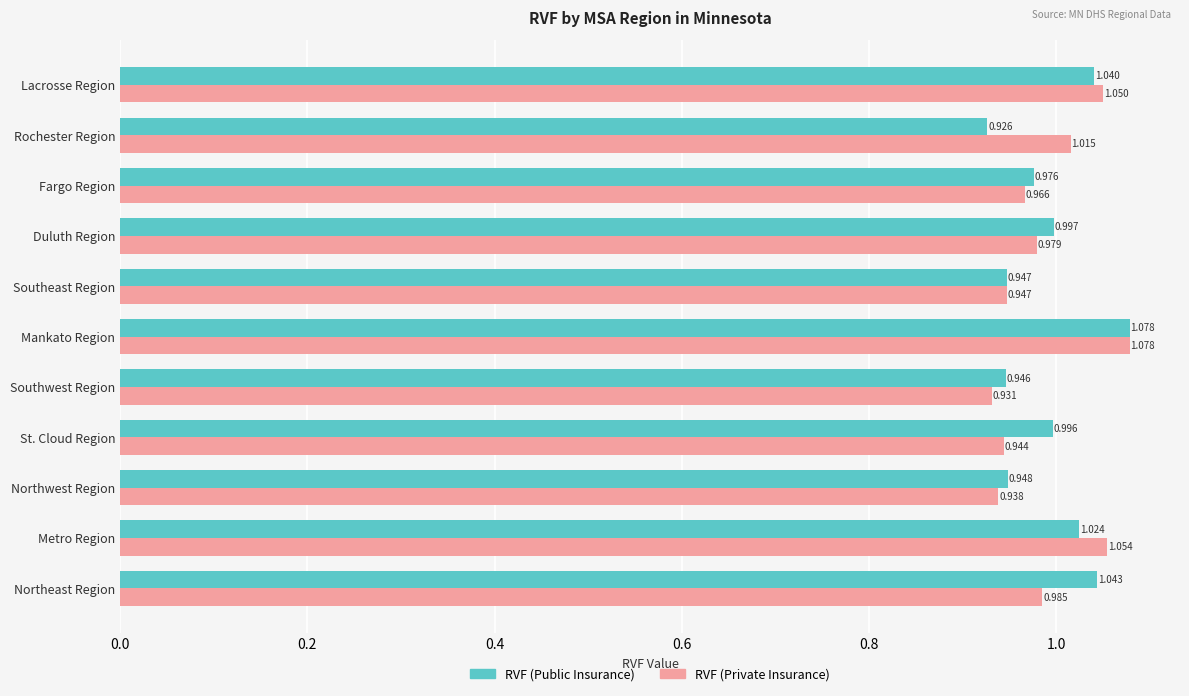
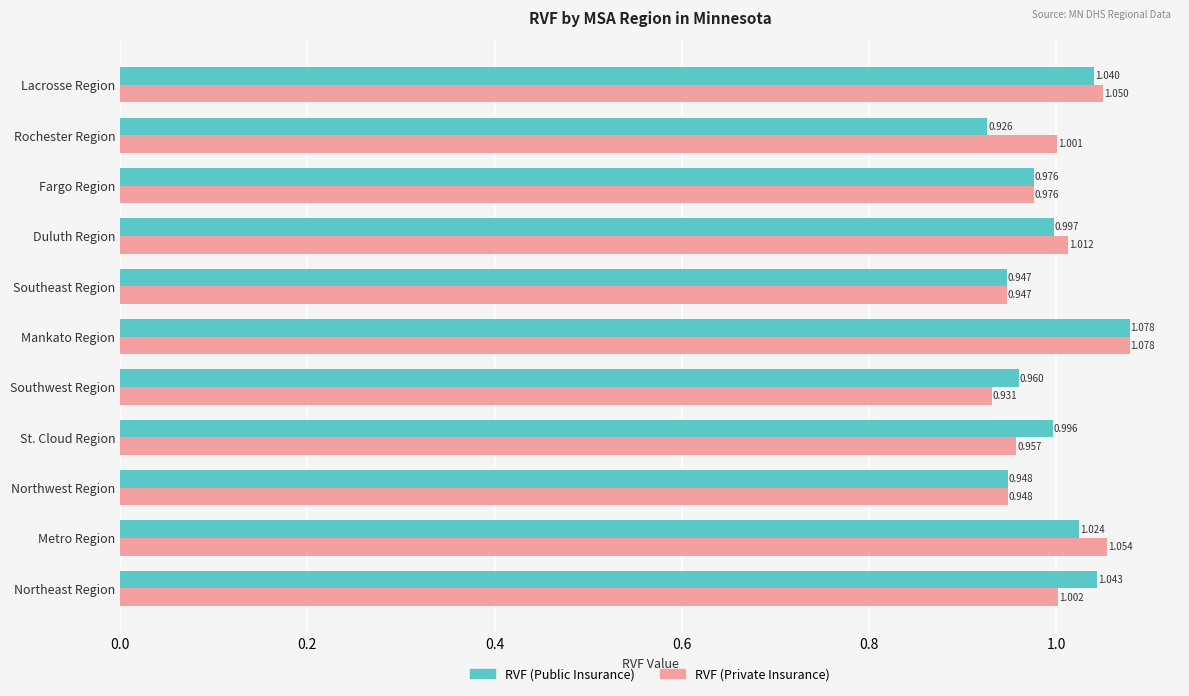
RVF (Private Insurance), Rochester Region: 1.015 -> 1.001
RVF (Private Insurance), Fargo Region: 0.966 -> 0.976
RVF (Private Insurance), Duluth Region: 0.979 -> 1.012
RVF (Public Insurance), Southwest Region: 0.946 -> 0.960
RVF (Private Insurance), St. Cloud Region: 0.944 -> 0.957
RVF (Private Insurance), Northwest Region: 0.938 -> 0.948
RVF (Private Insurance), Northeast Region: 0.985 -> 1.002
